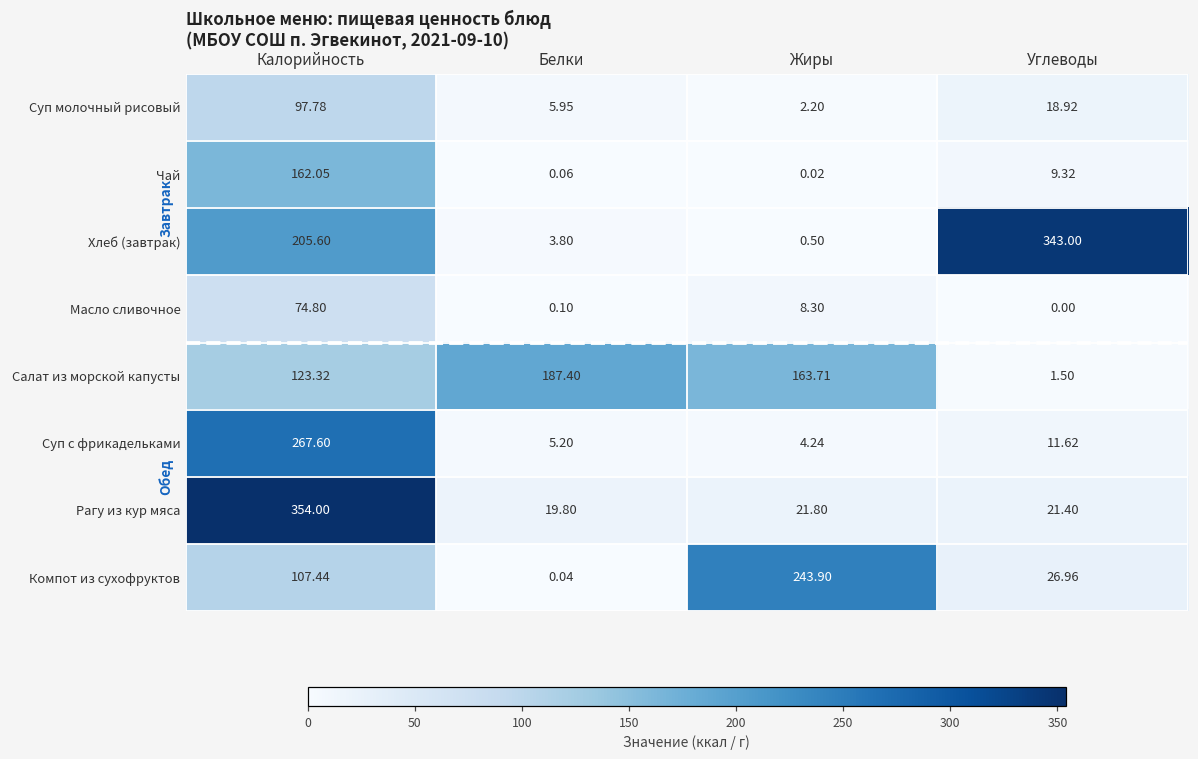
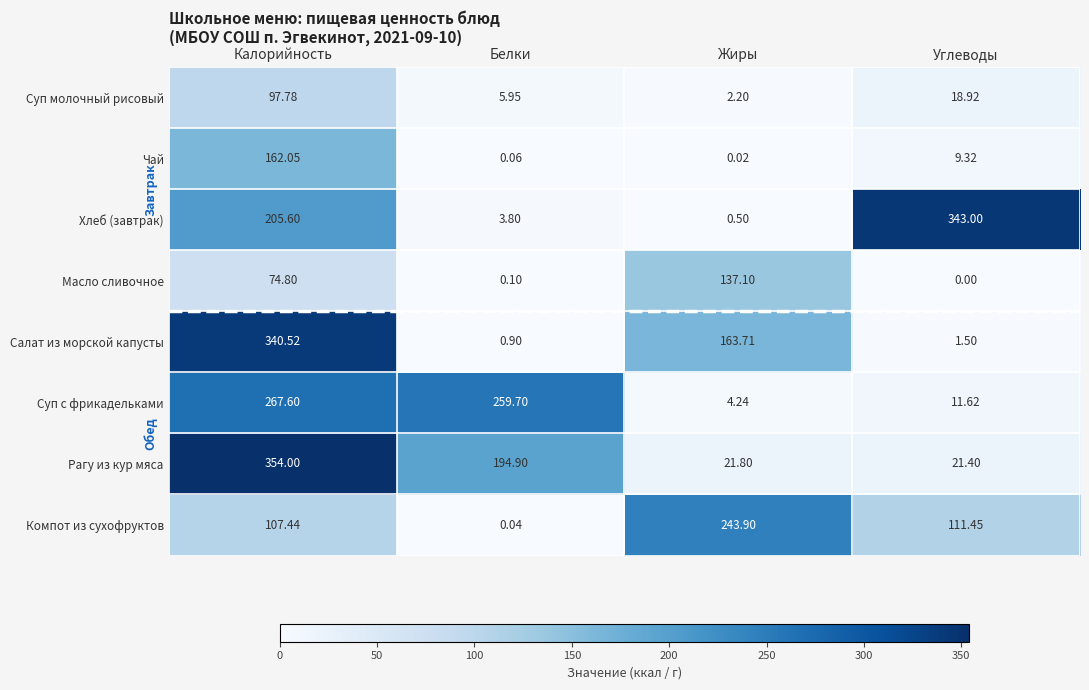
Масло сливочное, Жиры: 8.30 -> 137.10
Салат из морской капусты, Калорийность: 123.32 -> 340.52
Салат из морской капусты, Белки: 187.40 -> 0.90
Суп с фрикадельками, Белки: 5.20 -> 259.70
Рагу из кур мяса, Белки: 19.80 -> 194.90
Компот из сухофруктов, Углеводы: 26.96 -> 111.45
